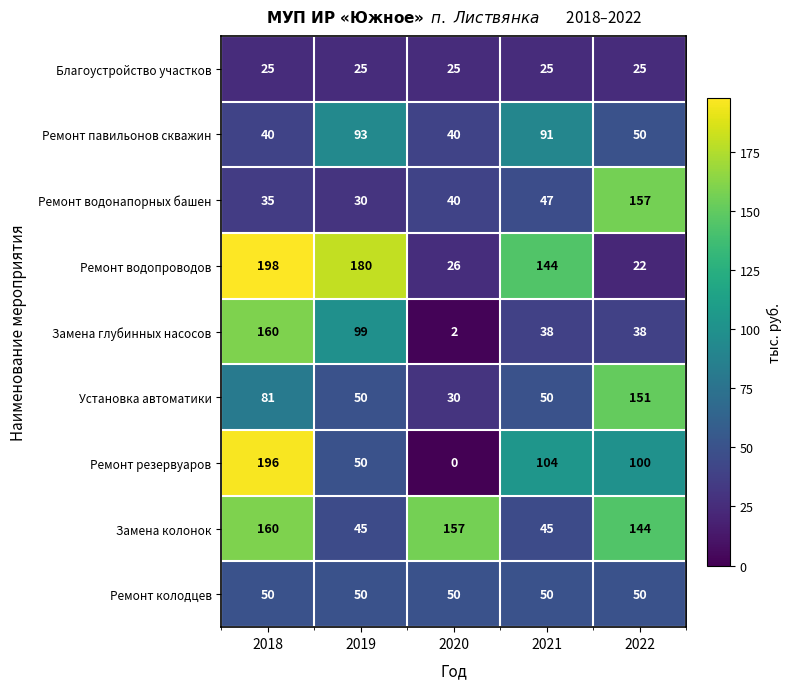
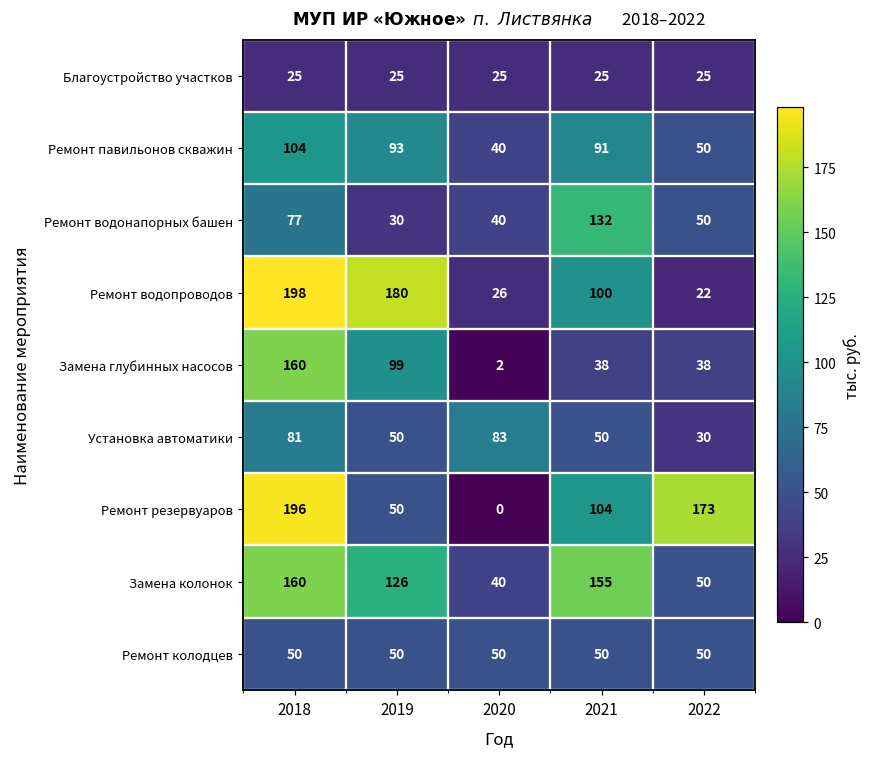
Ремонт павильонов скважин, 2018: 40 -> 104
Ремонт водонапорных башен, 2018: 35 -> 77
Ремонт водонапорных башен, 2021: 47 -> 132
Ремонт водонапорных башен, 2022: 157 -> 50
Ремонт водопроводов, 2021: 144 -> 100
Установка автоматики, 2020: 30 -> 83
Установка автоматики, 2022: 151 -> 30
Ремонт резервуаров, 2022: 100 -> 173
Замена колонок, 2019: 45 -> 126
Замена колонок, 2020: 157 -> 40
Замена колонок, 2021: 45 -> 155
Замена колонок, 2022: 144 -> 50
